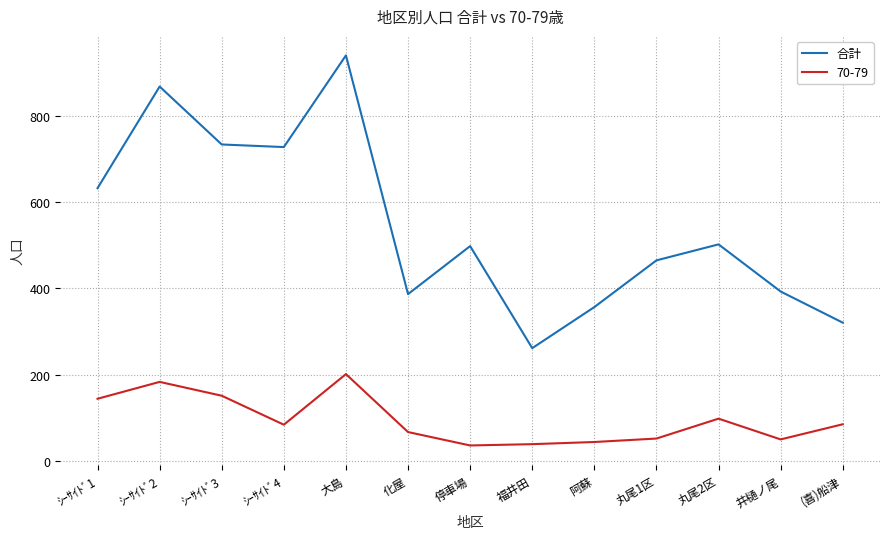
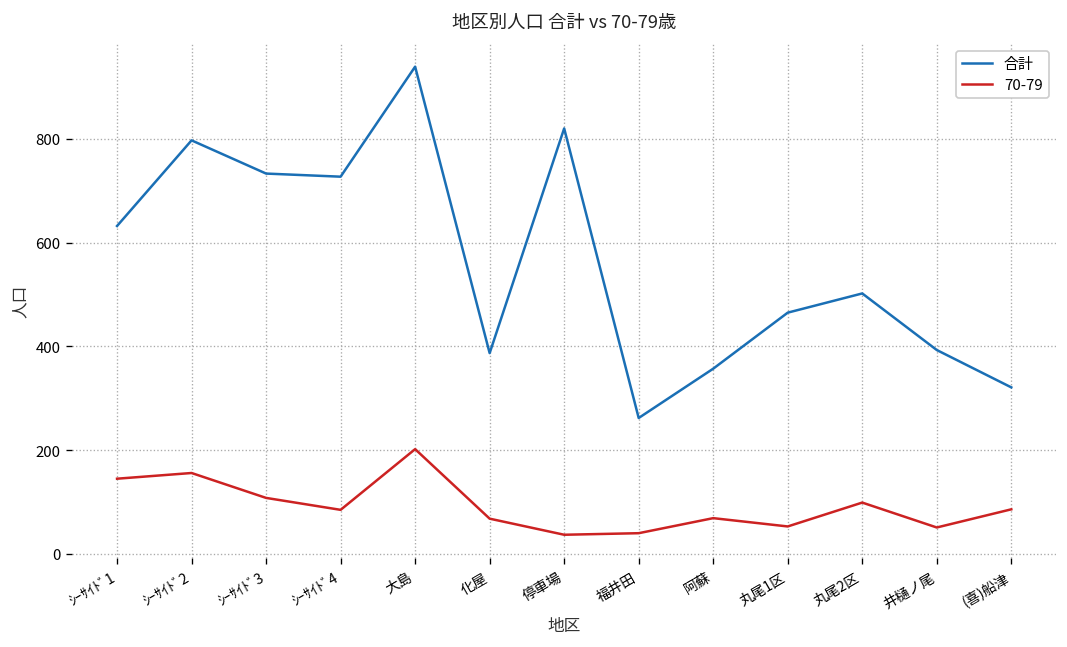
合計, ｼｰｻｲﾄﾞ2: 870 -> 800
70-79, ｼｰｻｲﾄﾞ2: 180 -> 160
70-79, ｼｰｻｲﾄﾞ3: 150 -> 110
合計, 停車場: 500 -> 820
70-79, 阿蘇: 50 -> 70
